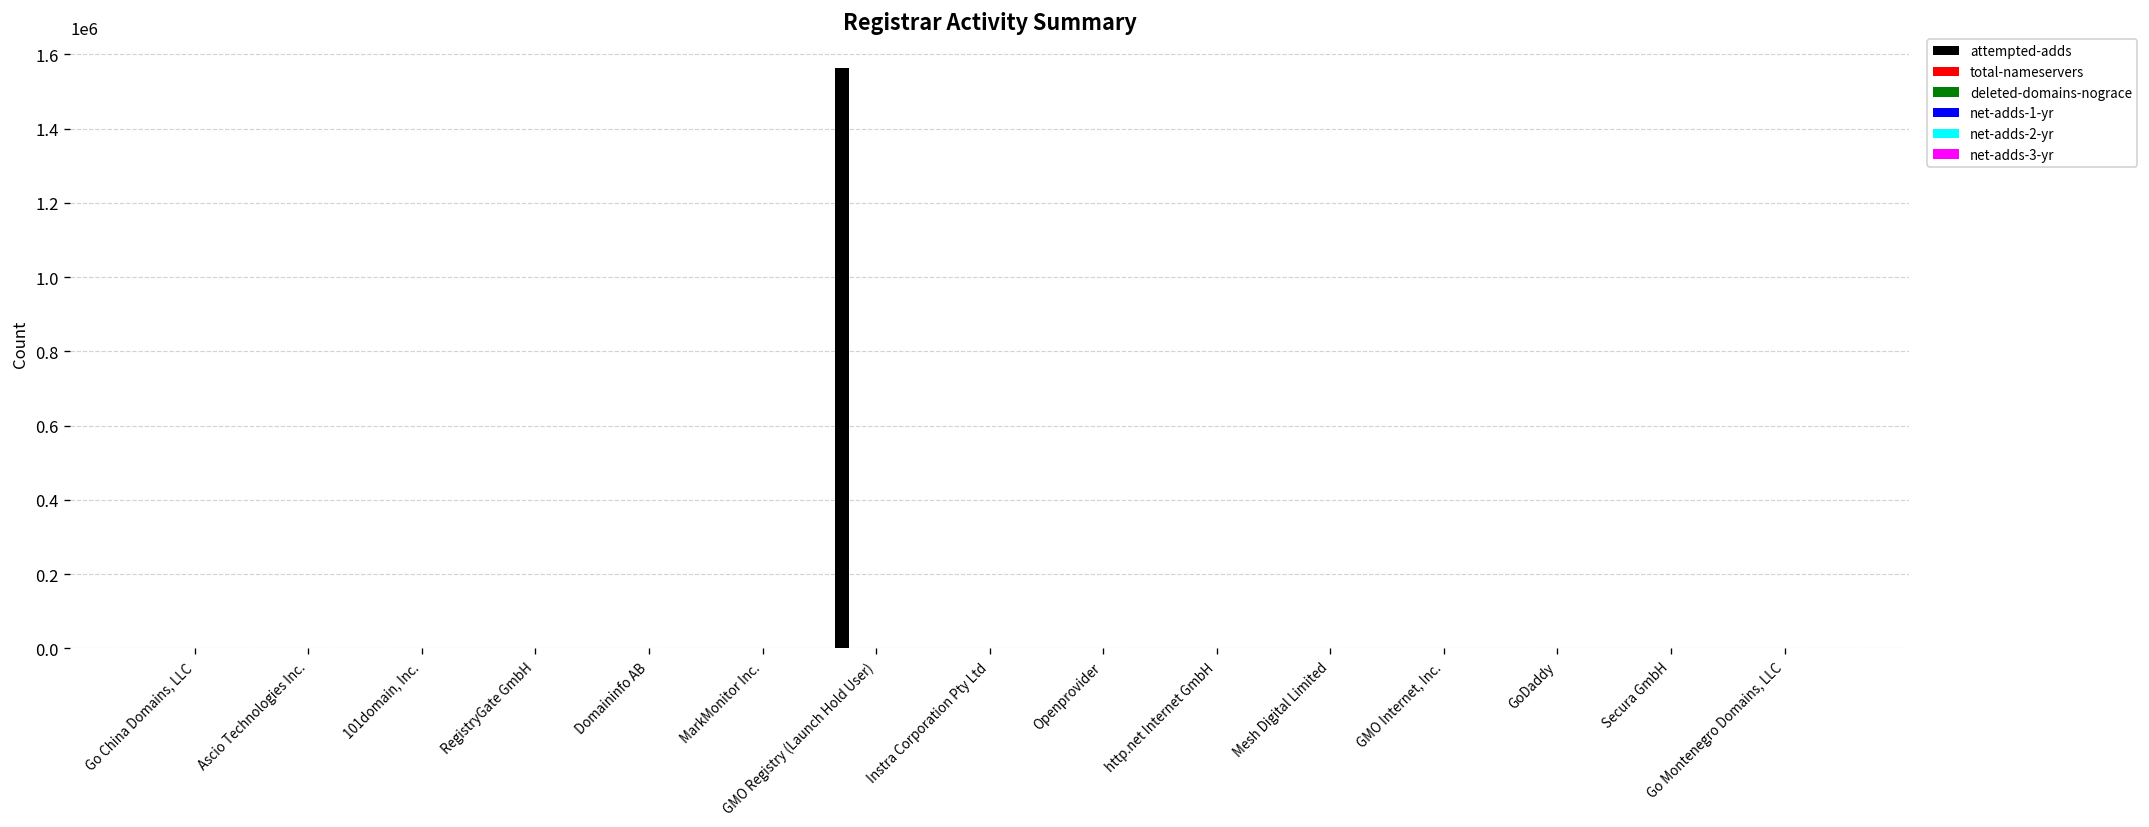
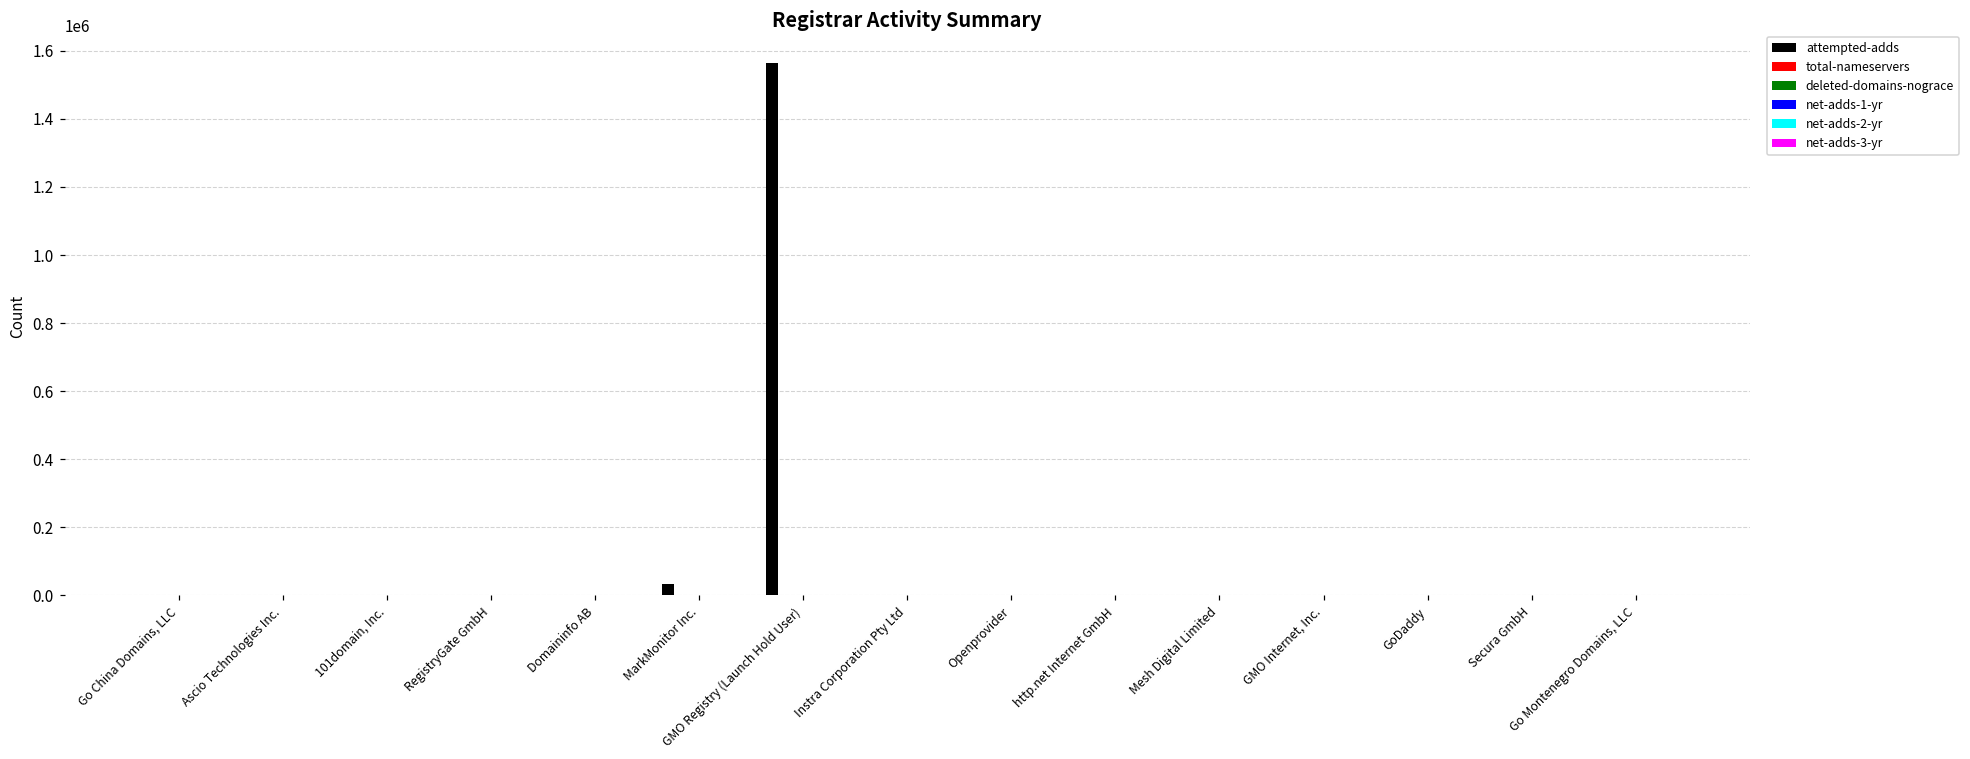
attempted-adds, MarkMonitor Inc.: 0 -> 30000
